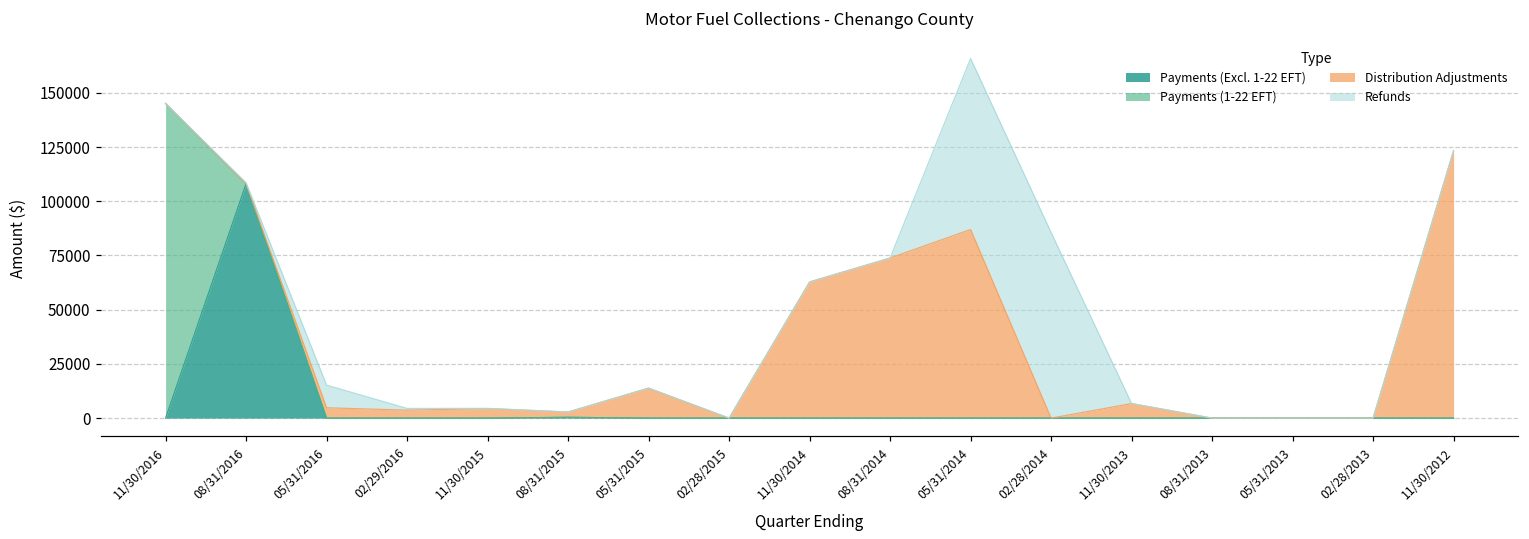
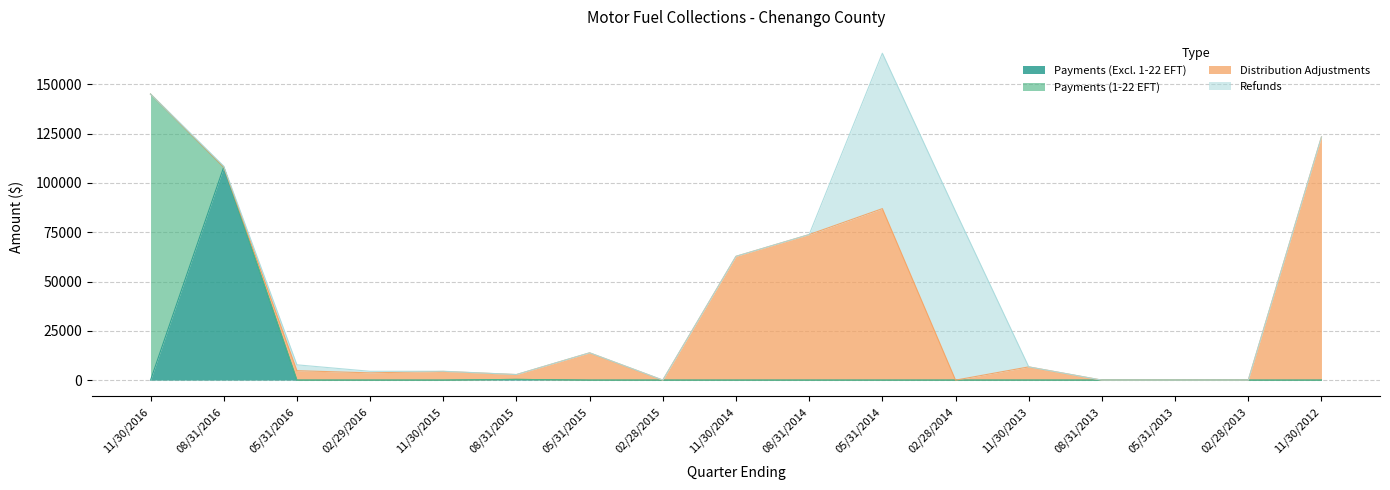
Refunds, 05/31/2016: 10000 -> 3000
